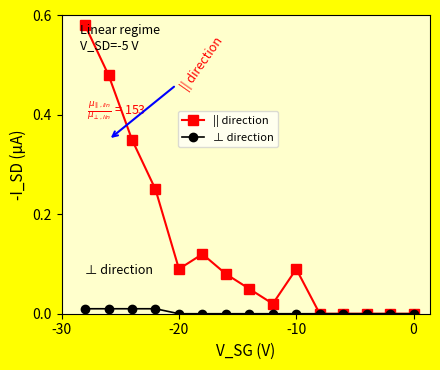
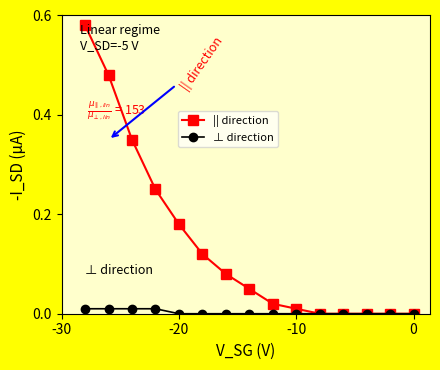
|| direction, -20: 0.09 -> 0.18
|| direction, -10: 0.09 -> 0.01
